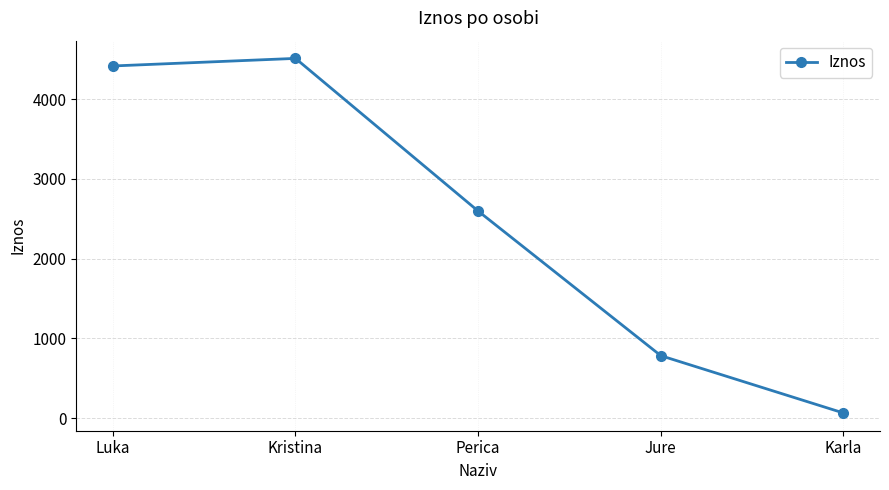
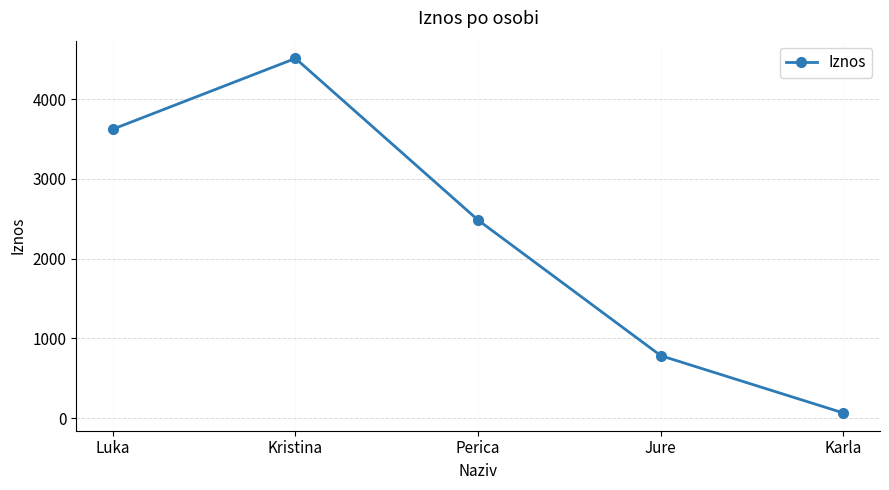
Luka: 4400 -> 3600
Perica: 2600 -> 2500
